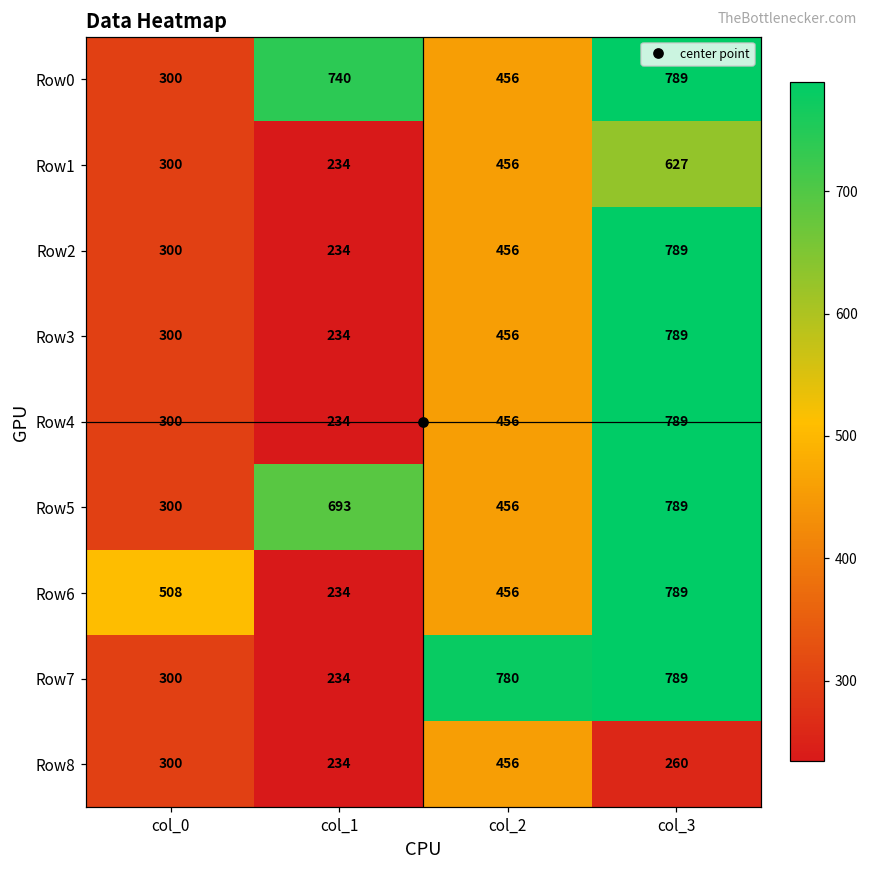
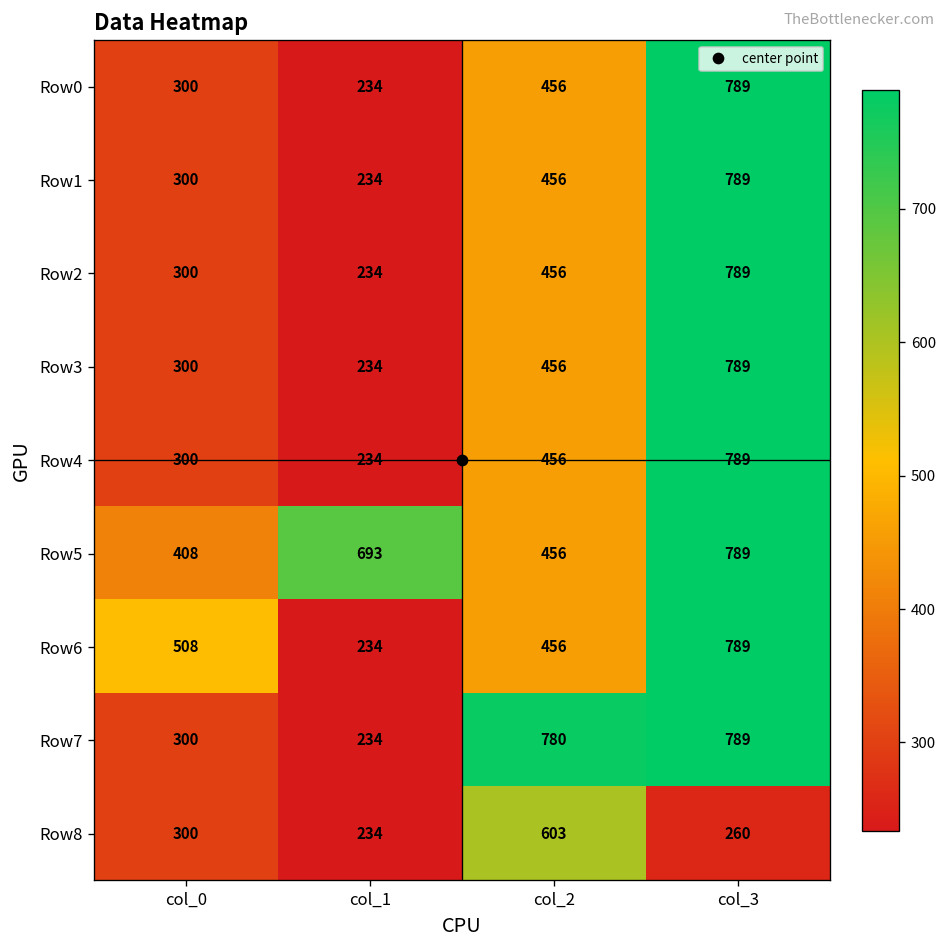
Row0, col_1: 740 -> 234
Row1, col_3: 627 -> 789
Row5, col_0: 300 -> 408
Row8, col_2: 456 -> 603
